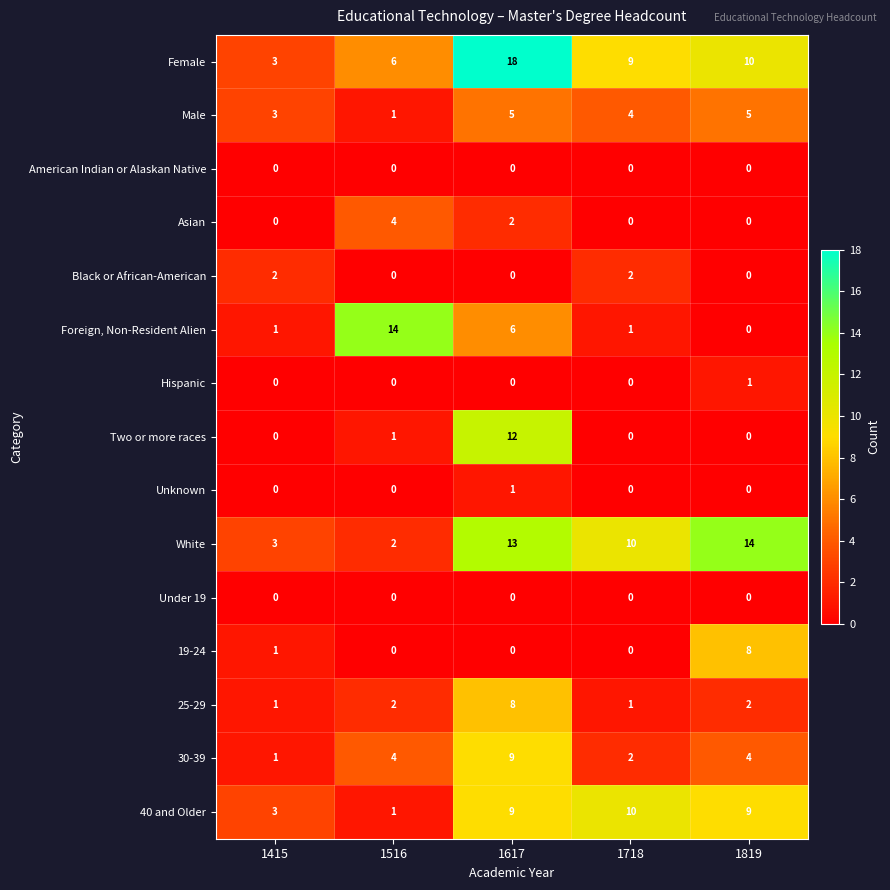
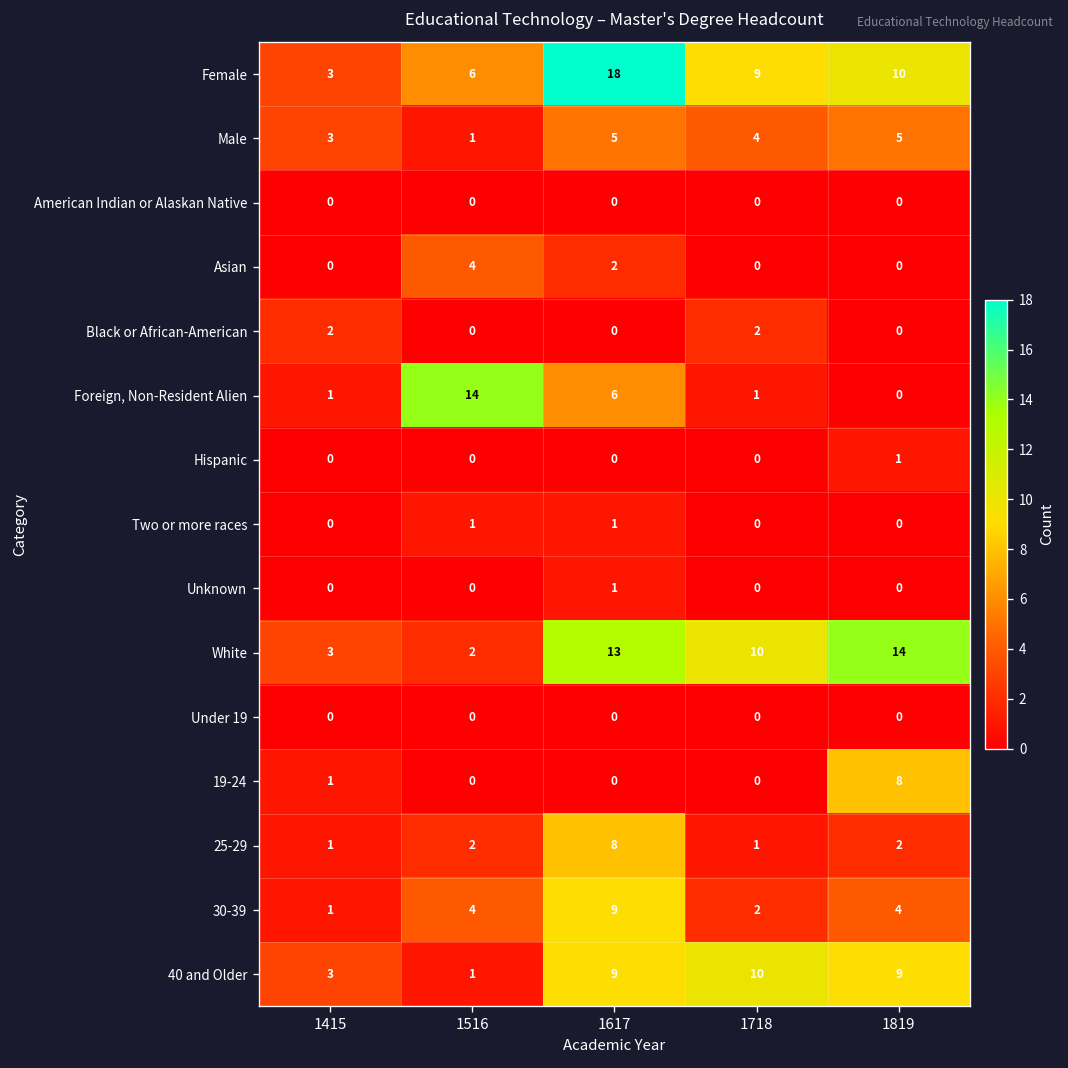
Two or more races, 1617: 12 -> 1
